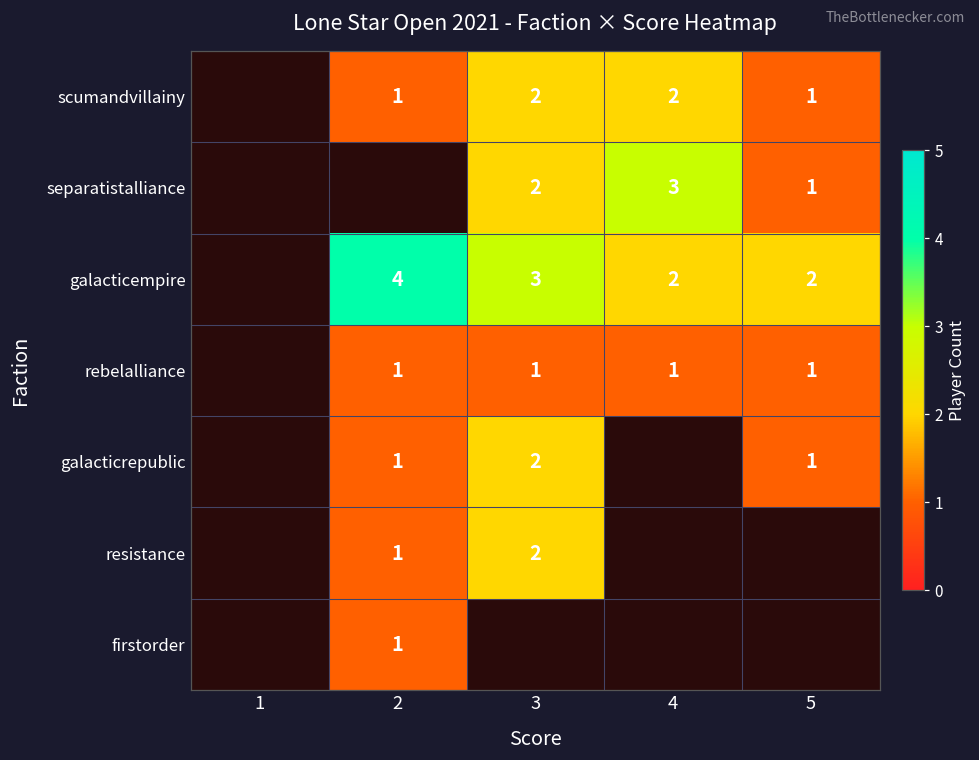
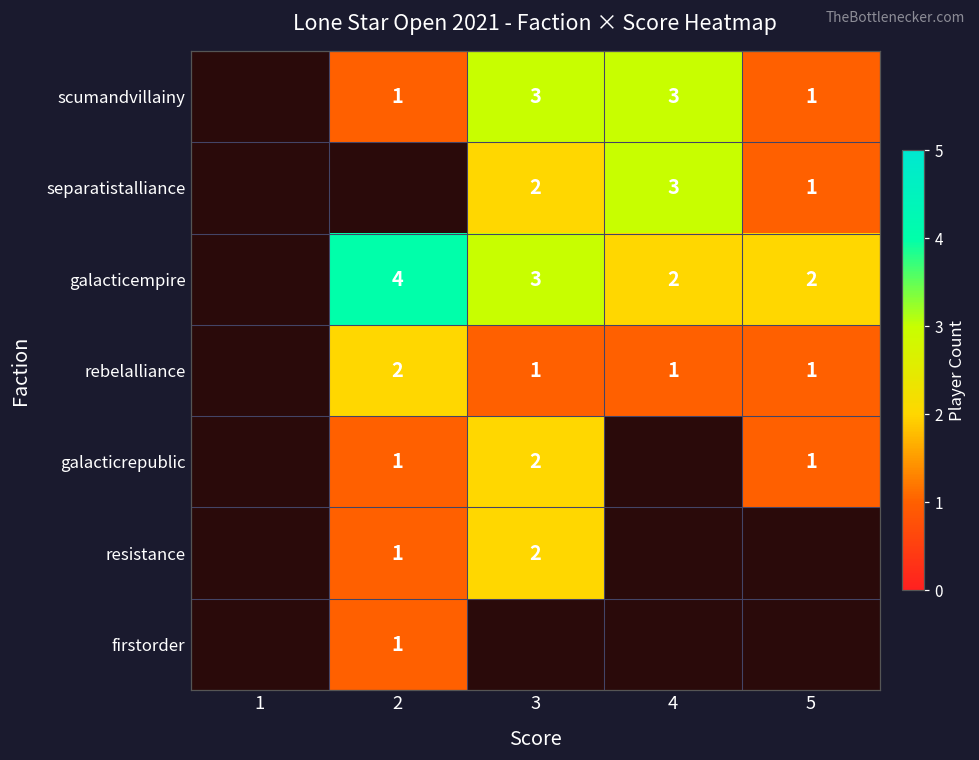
scumandvillainy, 3: 2 -> 3
scumandvillainy, 4: 2 -> 3
rebelalliance, 2: 1 -> 2
